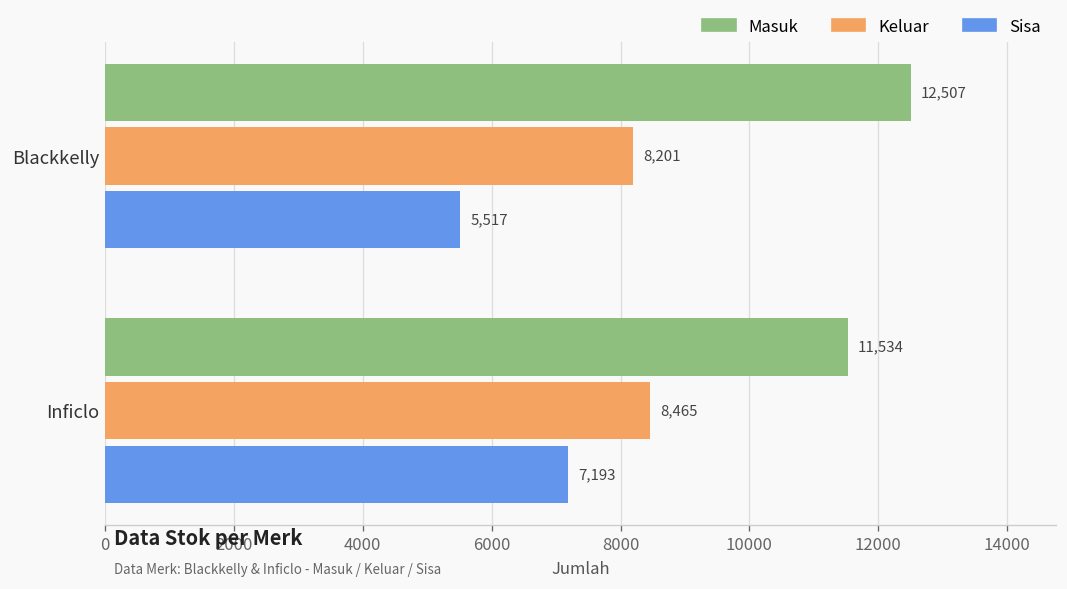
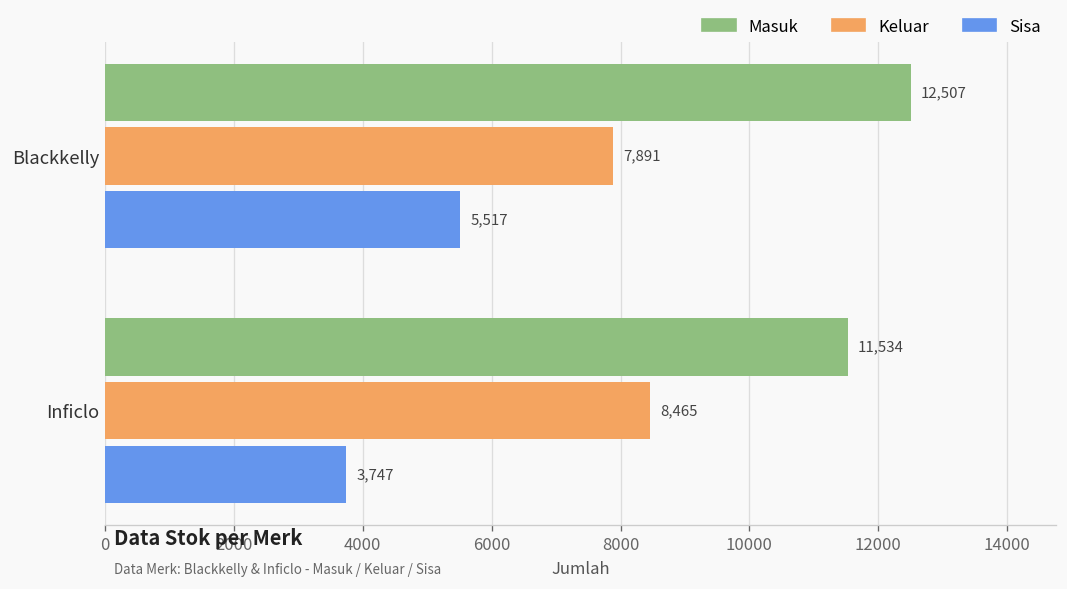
Keluar, Blackkelly: 8,201 -> 7,891
Sisa, Inficlo: 7,193 -> 3,747
